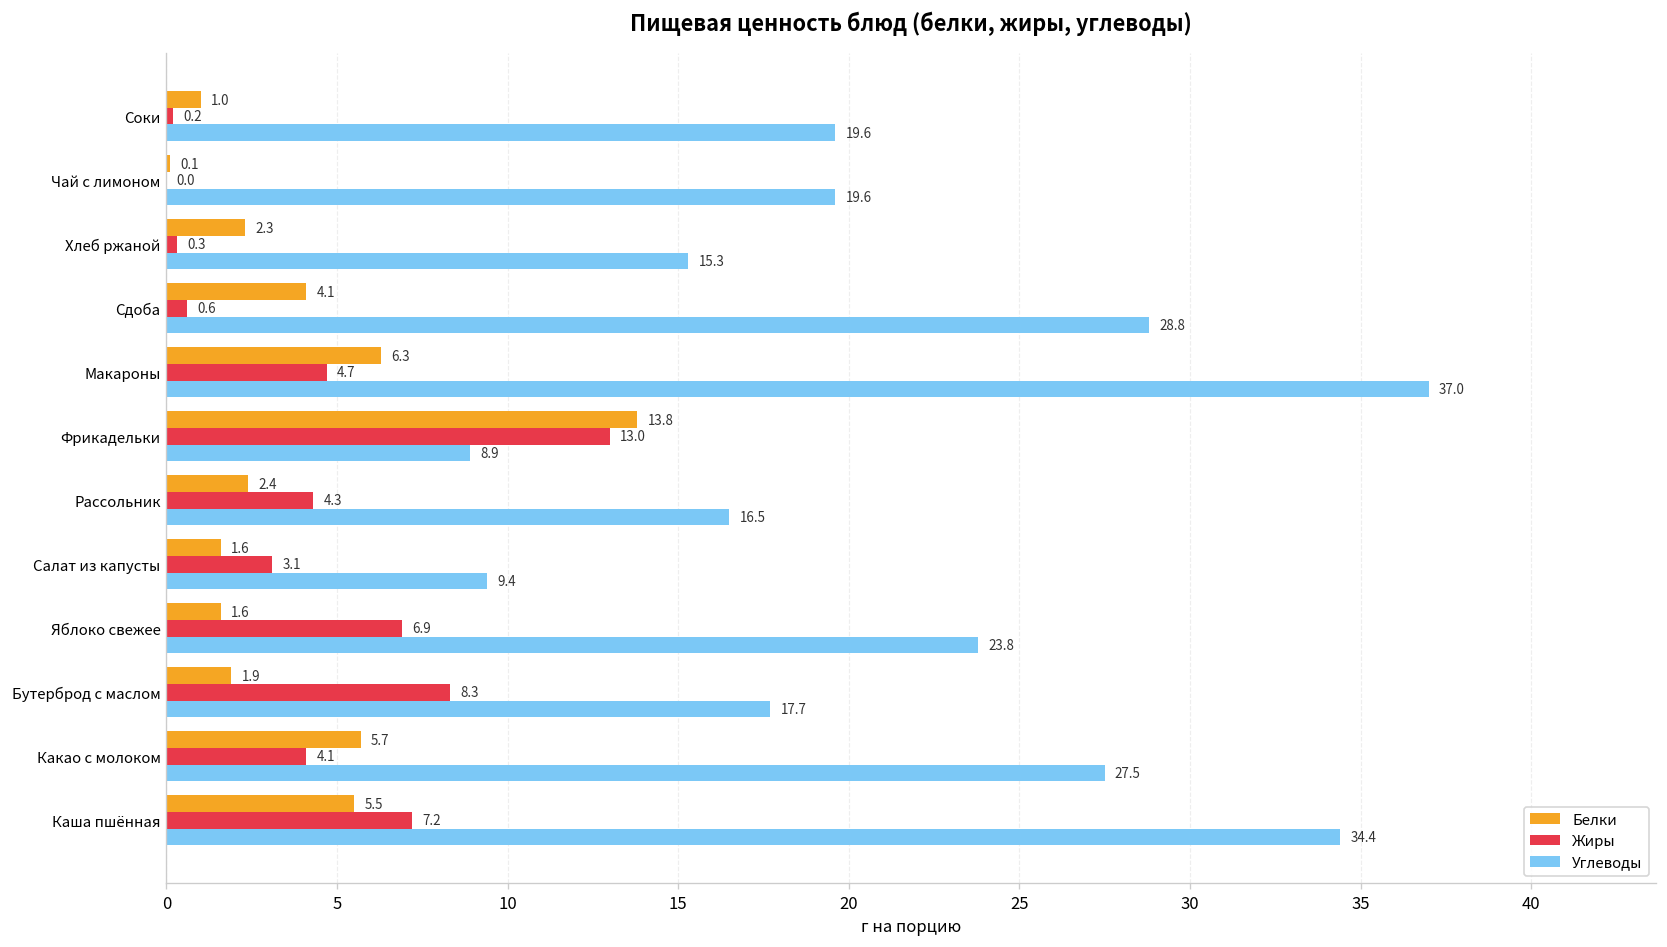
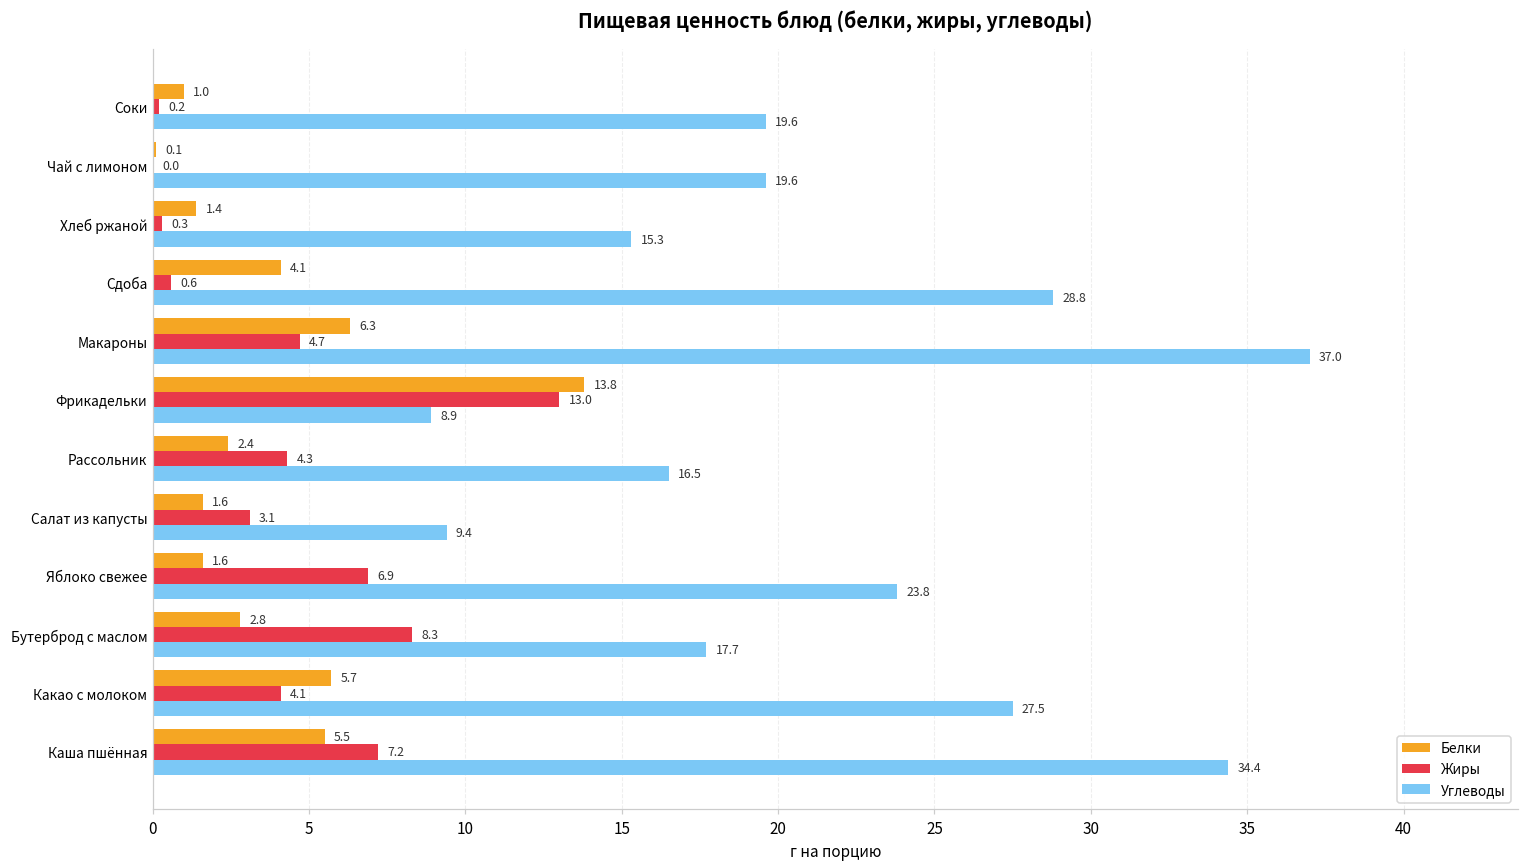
Белки, Хлеб ржаной: 2.3 -> 1.4
Белки, Бутерброд с маслом: 1.9 -> 2.8
